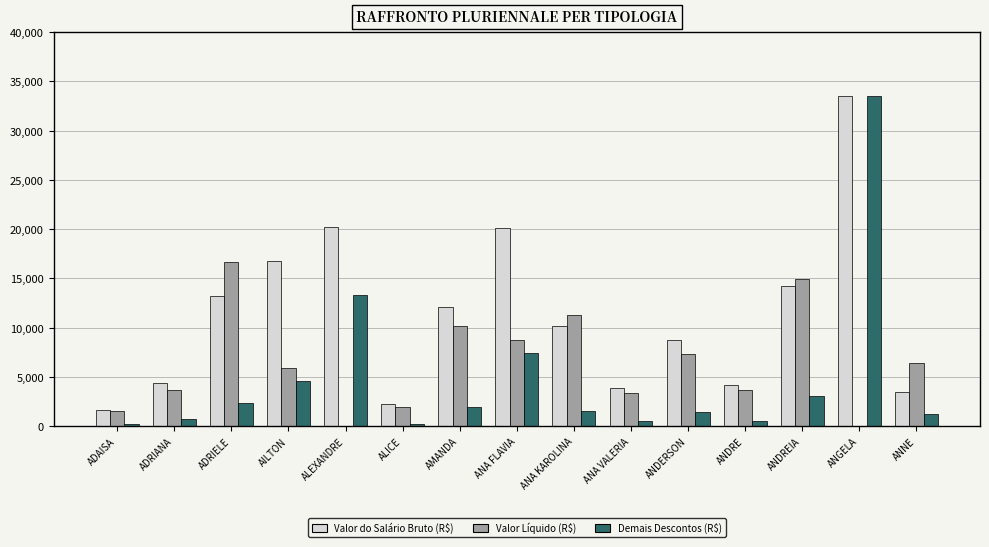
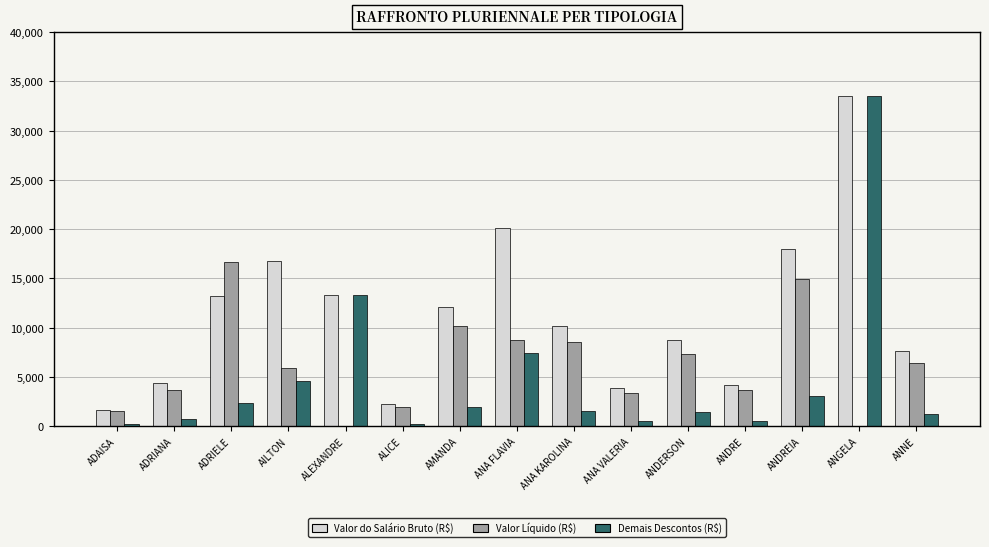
Valor do Salário Bruto (R$), ALEXANDRE: 20,000 -> 13,000
Valor Líquido (R$), ANA KAROLINA: 11,000 -> 9,000
Valor do Salário Bruto (R$), ANDREIA: 14,000 -> 18,000
Valor do Salário Bruto (R$), ANNE: 3,000 -> 8,000
